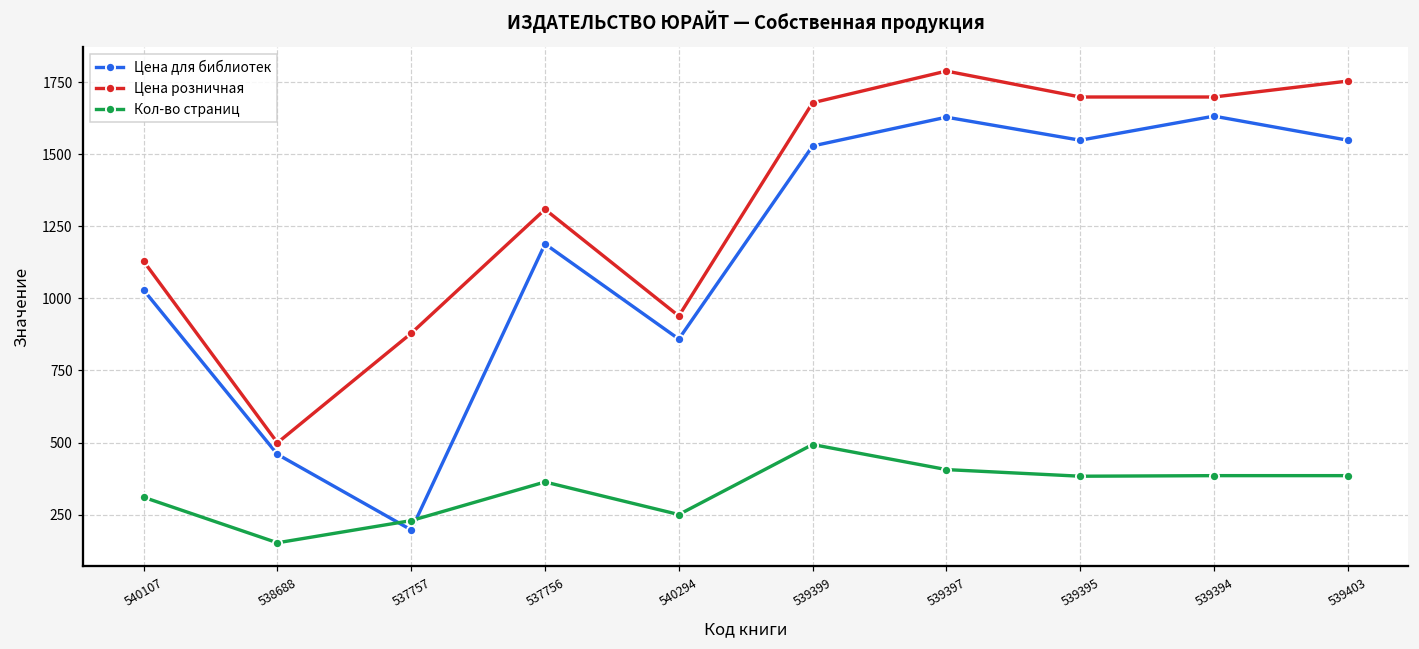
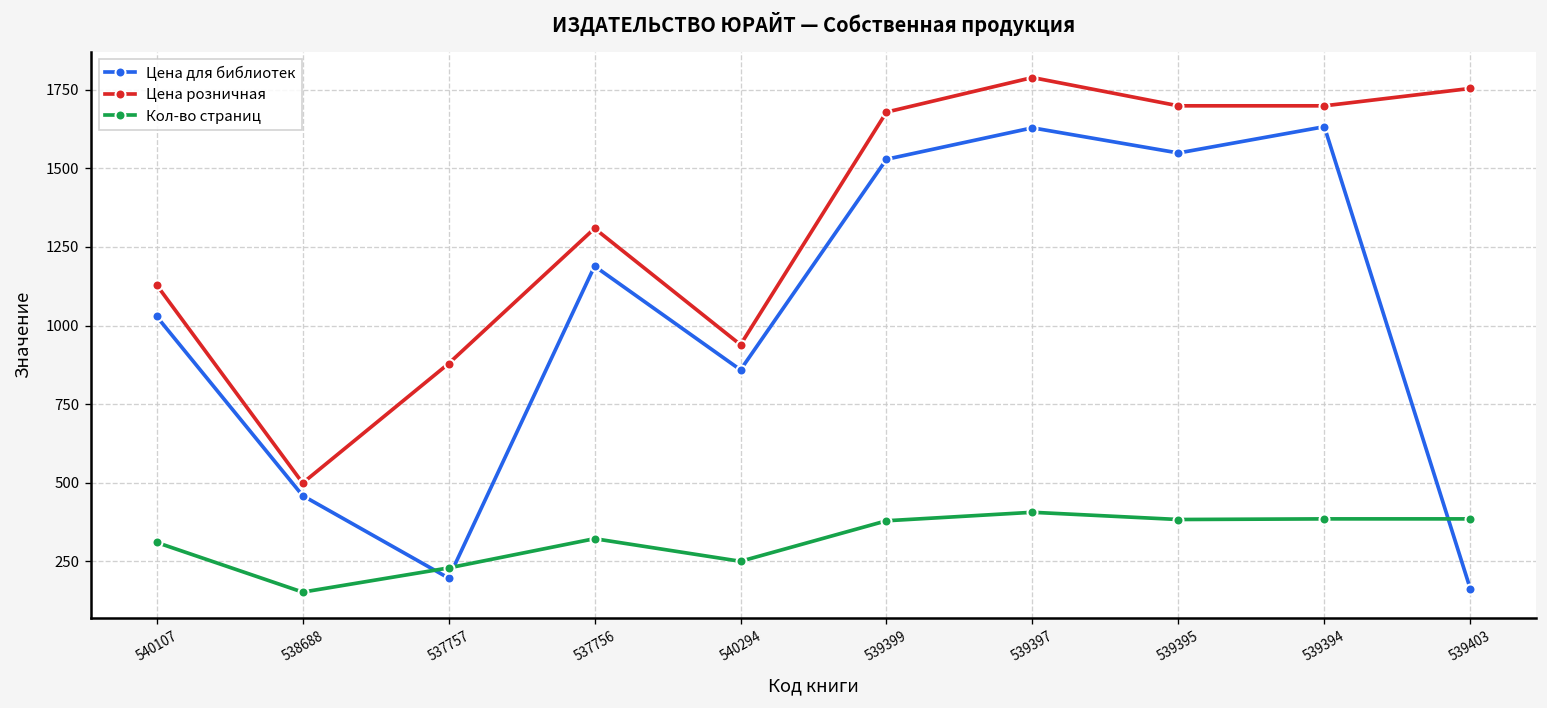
Кол-во страниц, 537756: 360 -> 320
Кол-во страниц, 539399: 490 -> 380
Цена для библиотек, 539403: 1550 -> 160
